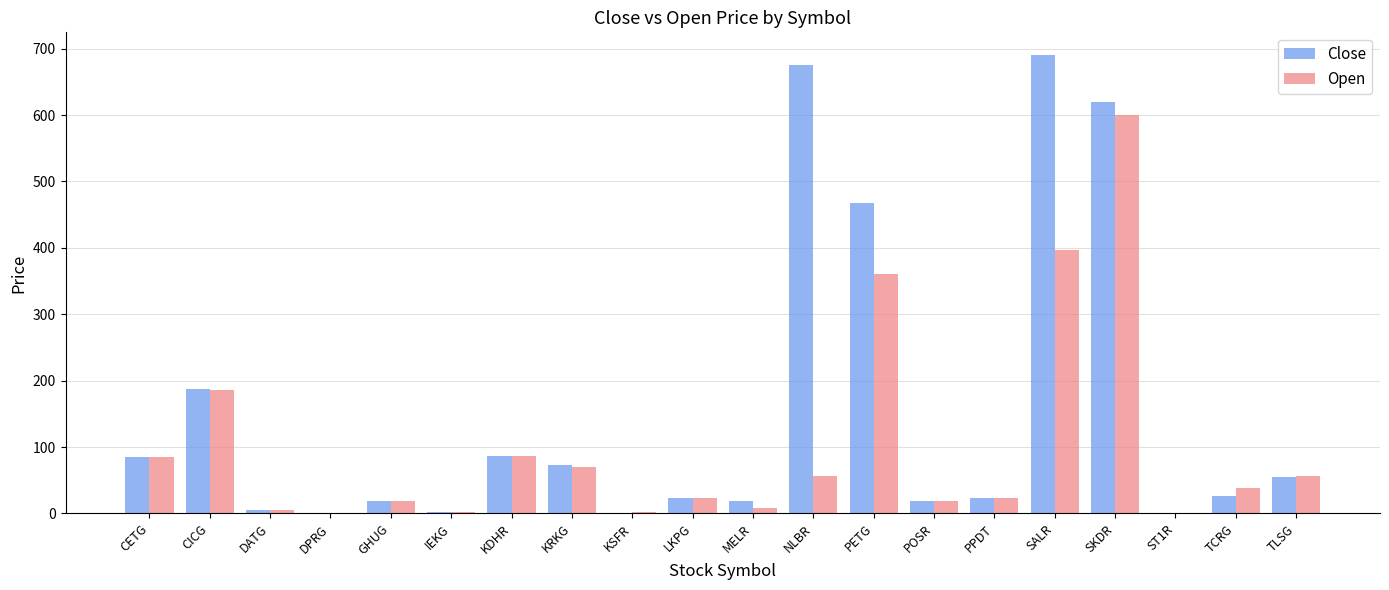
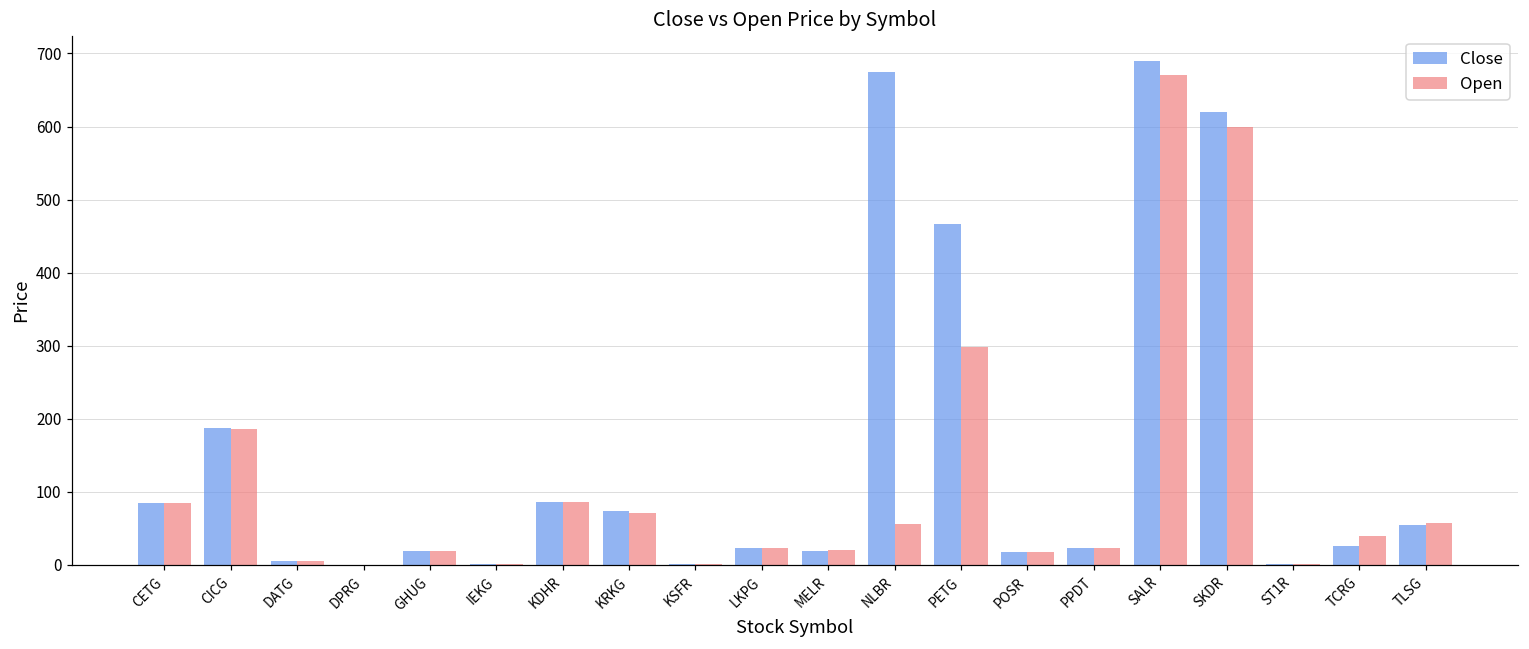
Open, MELR: 10 -> 20
Open, PETG: 360 -> 300
Open, SALR: 400 -> 670
